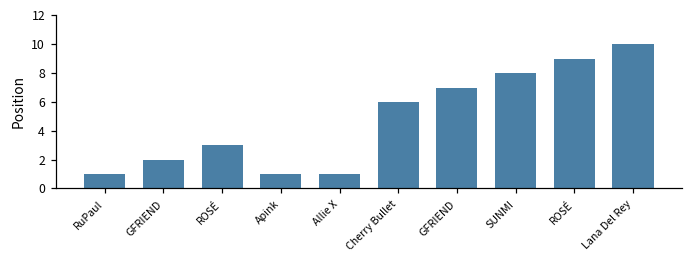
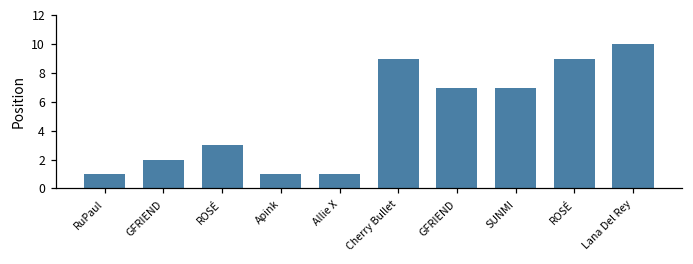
Cherry Bullet: 6 -> 9
SUNMI: 8 -> 7
